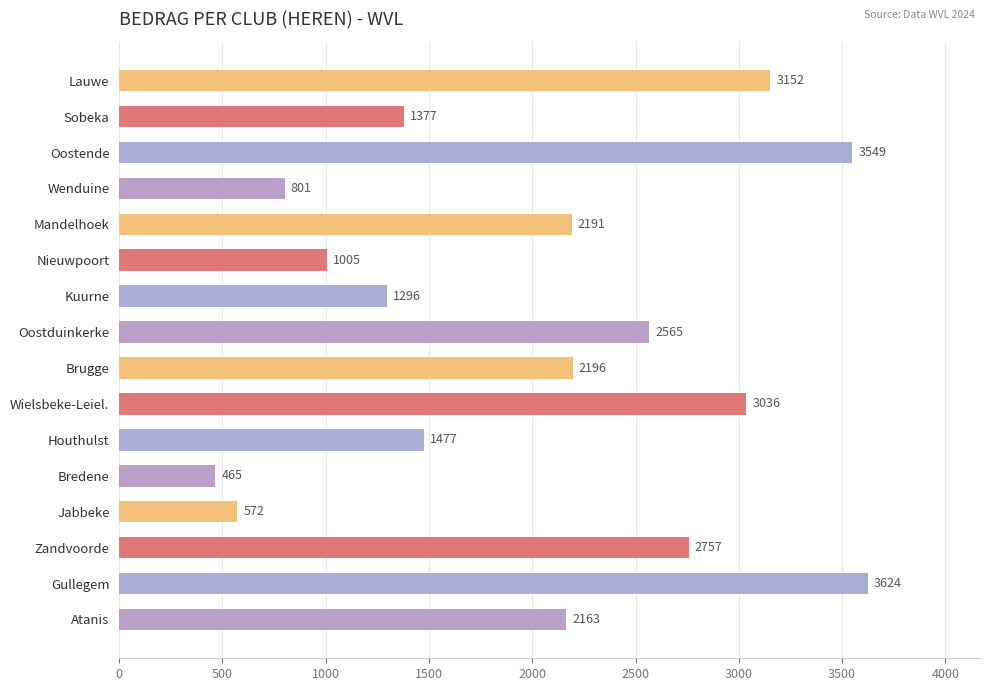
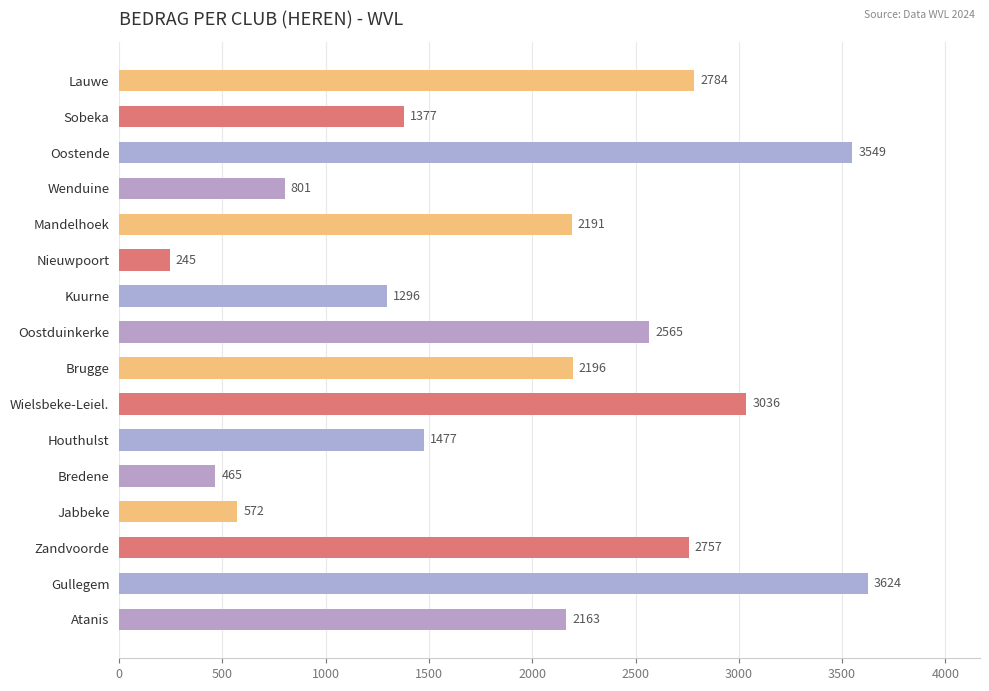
Lauwe: 3152 -> 2784
Nieuwpoort: 1005 -> 245
